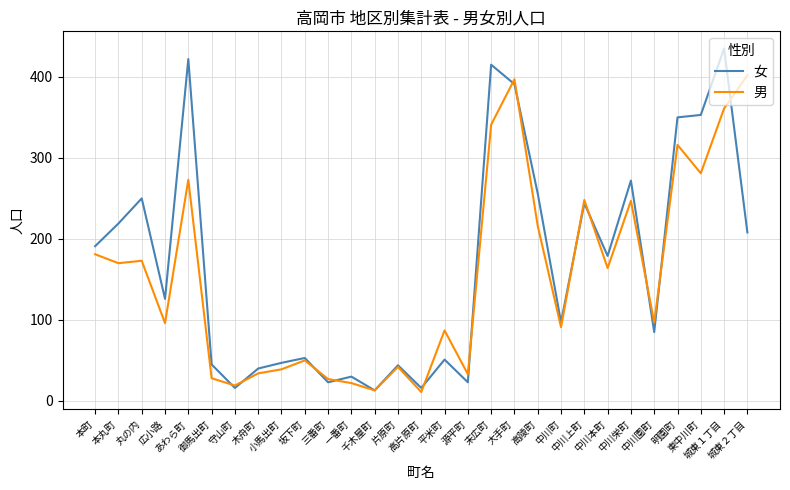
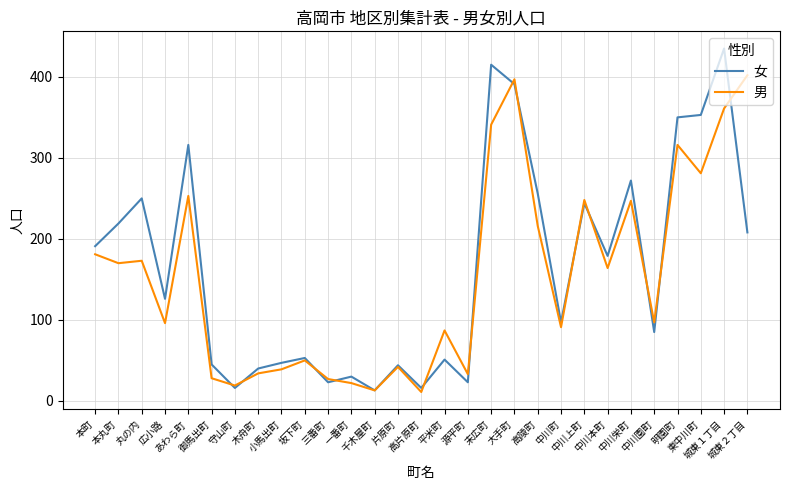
女, あわら町: 420 -> 320
男, あわら町: 270 -> 250
